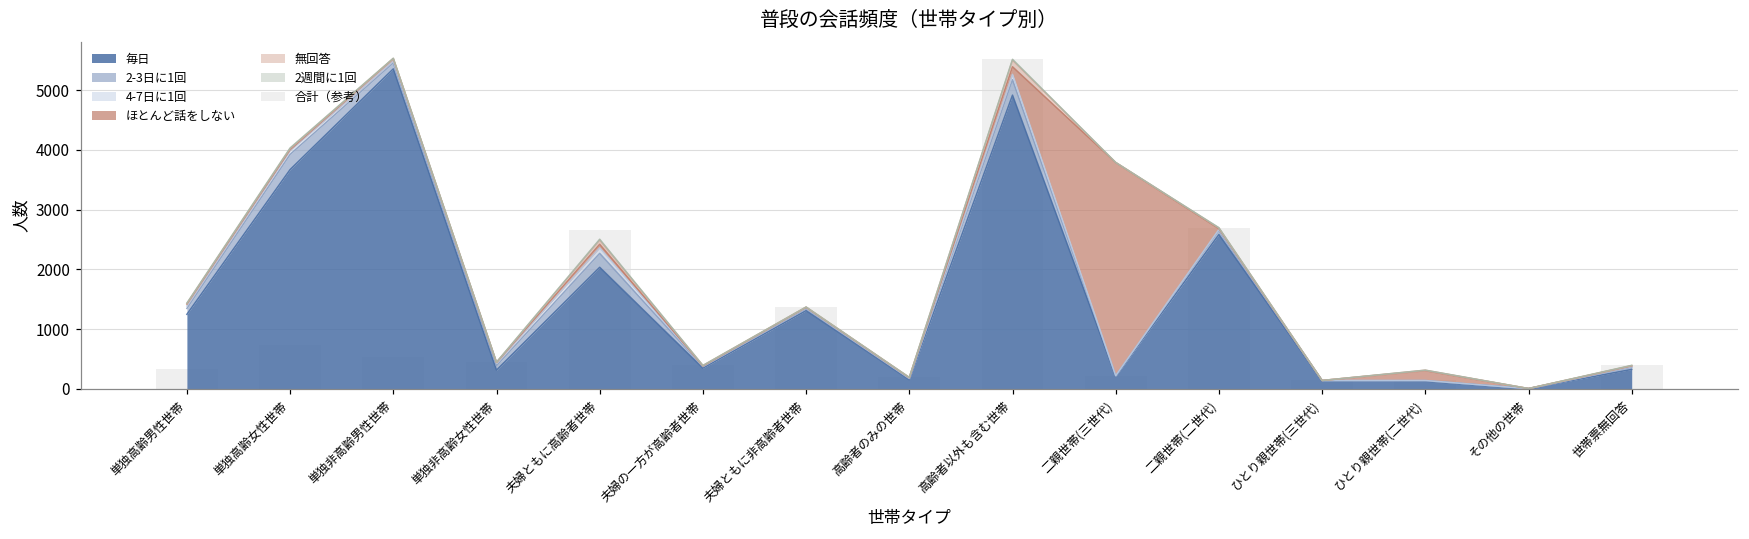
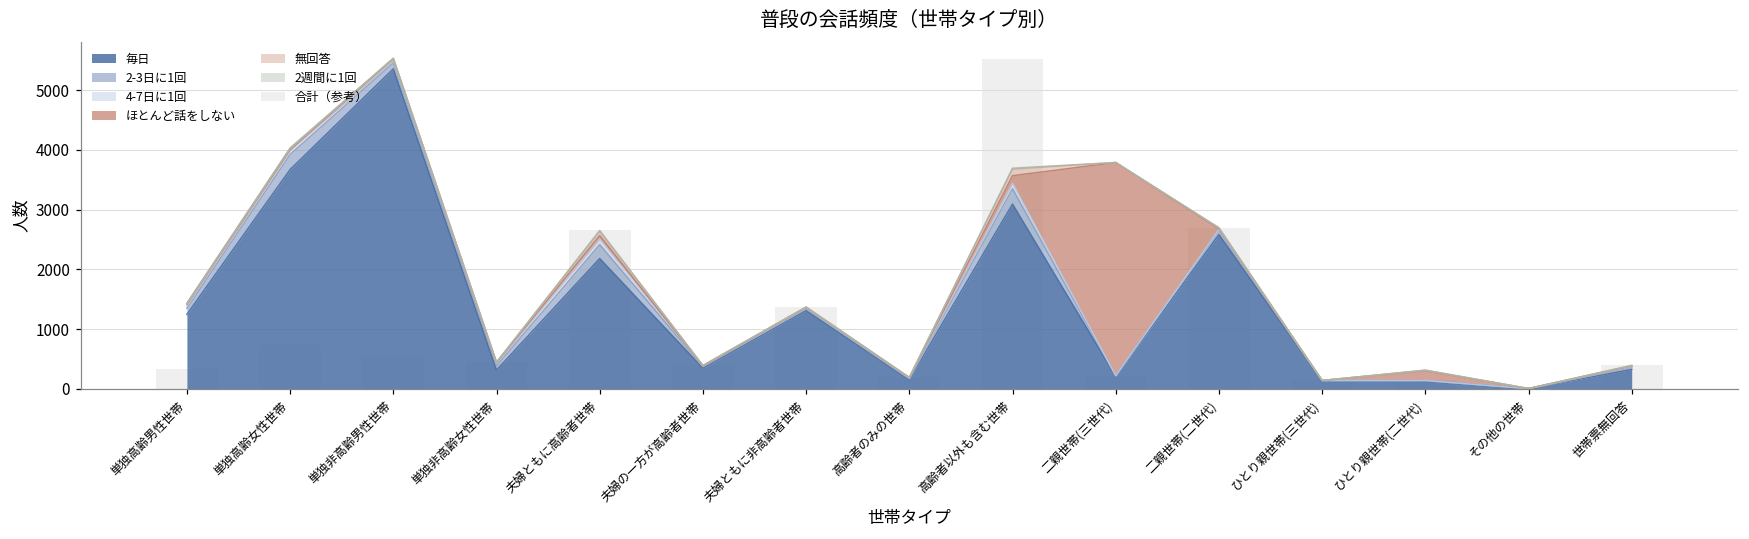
毎日, 夫婦ともに高齢者世帯: 2000 -> 2200
毎日, 高齢者以外も含む世帯: 4900 -> 3100
